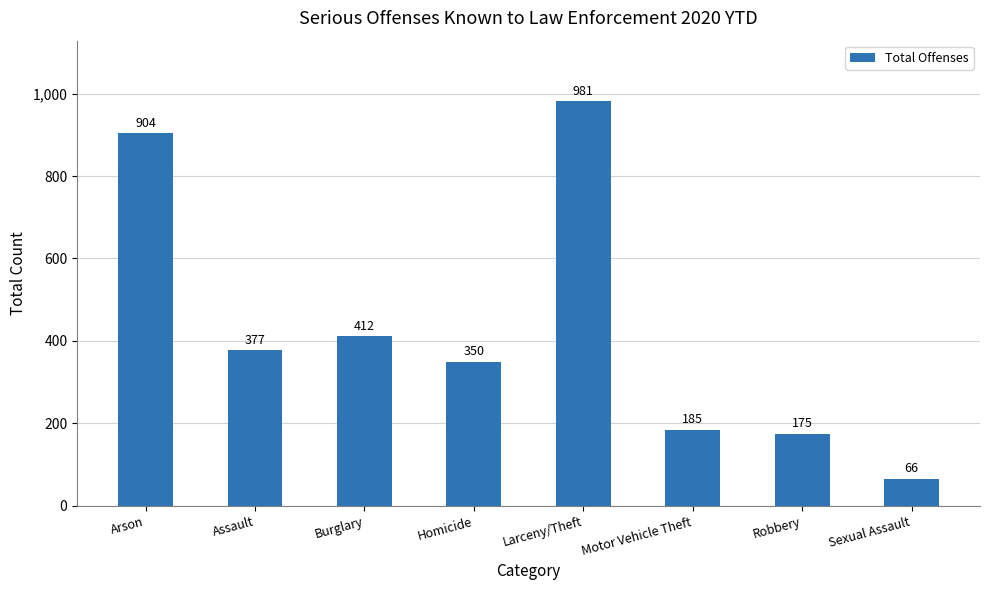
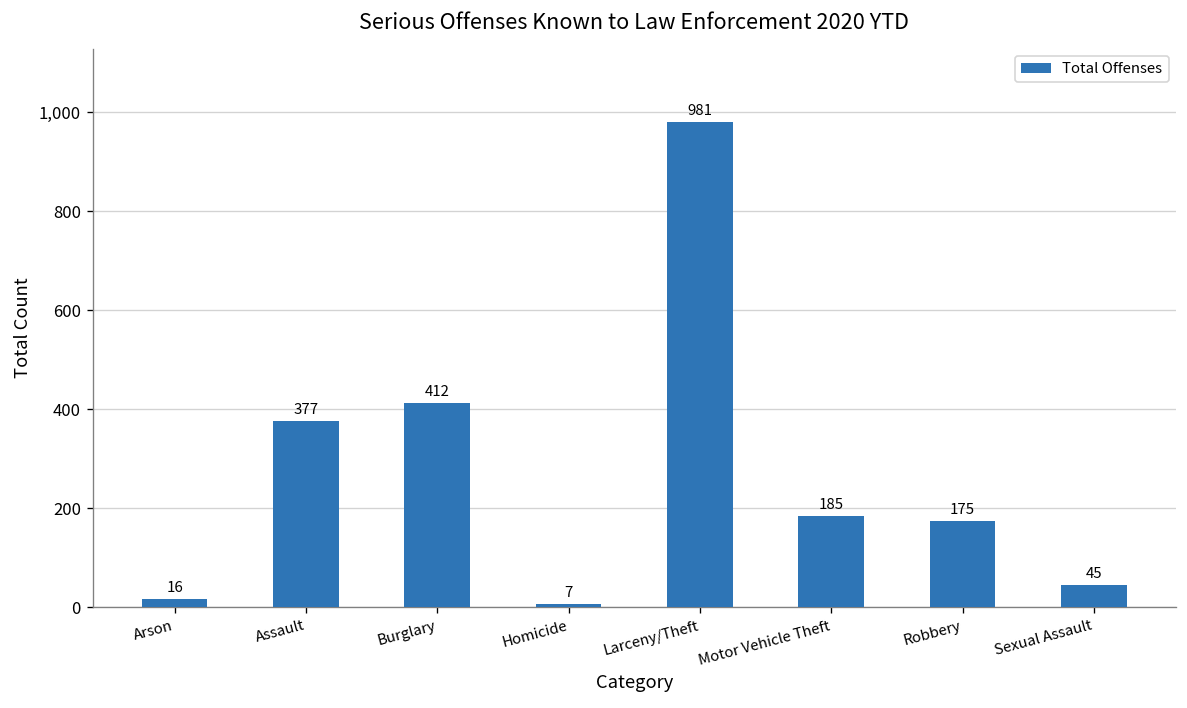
Arson: 904 -> 16
Homicide: 350 -> 7
Sexual Assault: 66 -> 45
